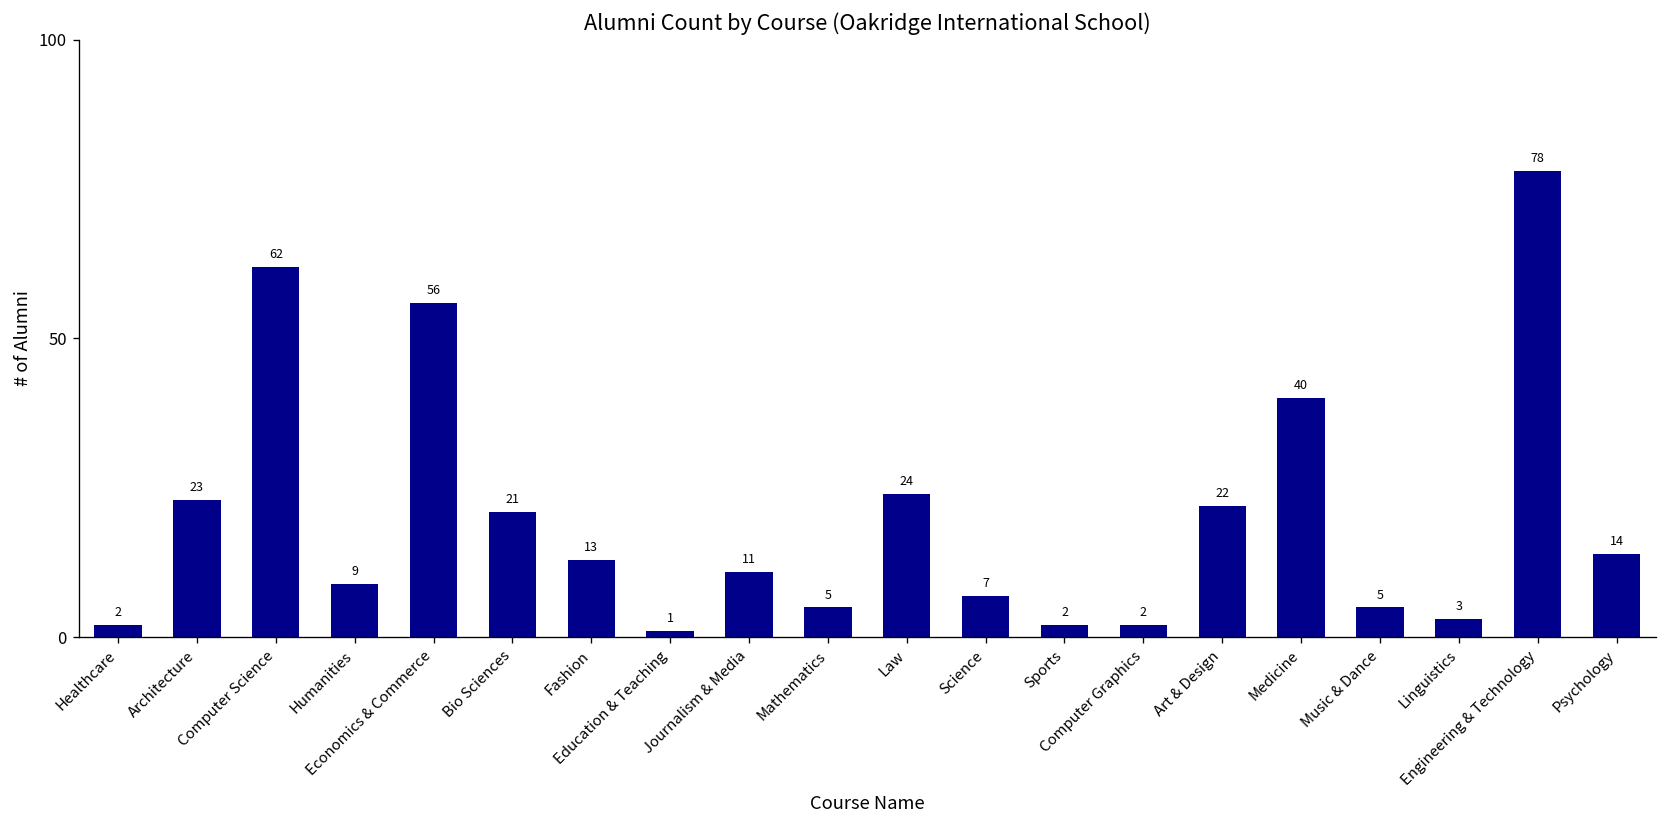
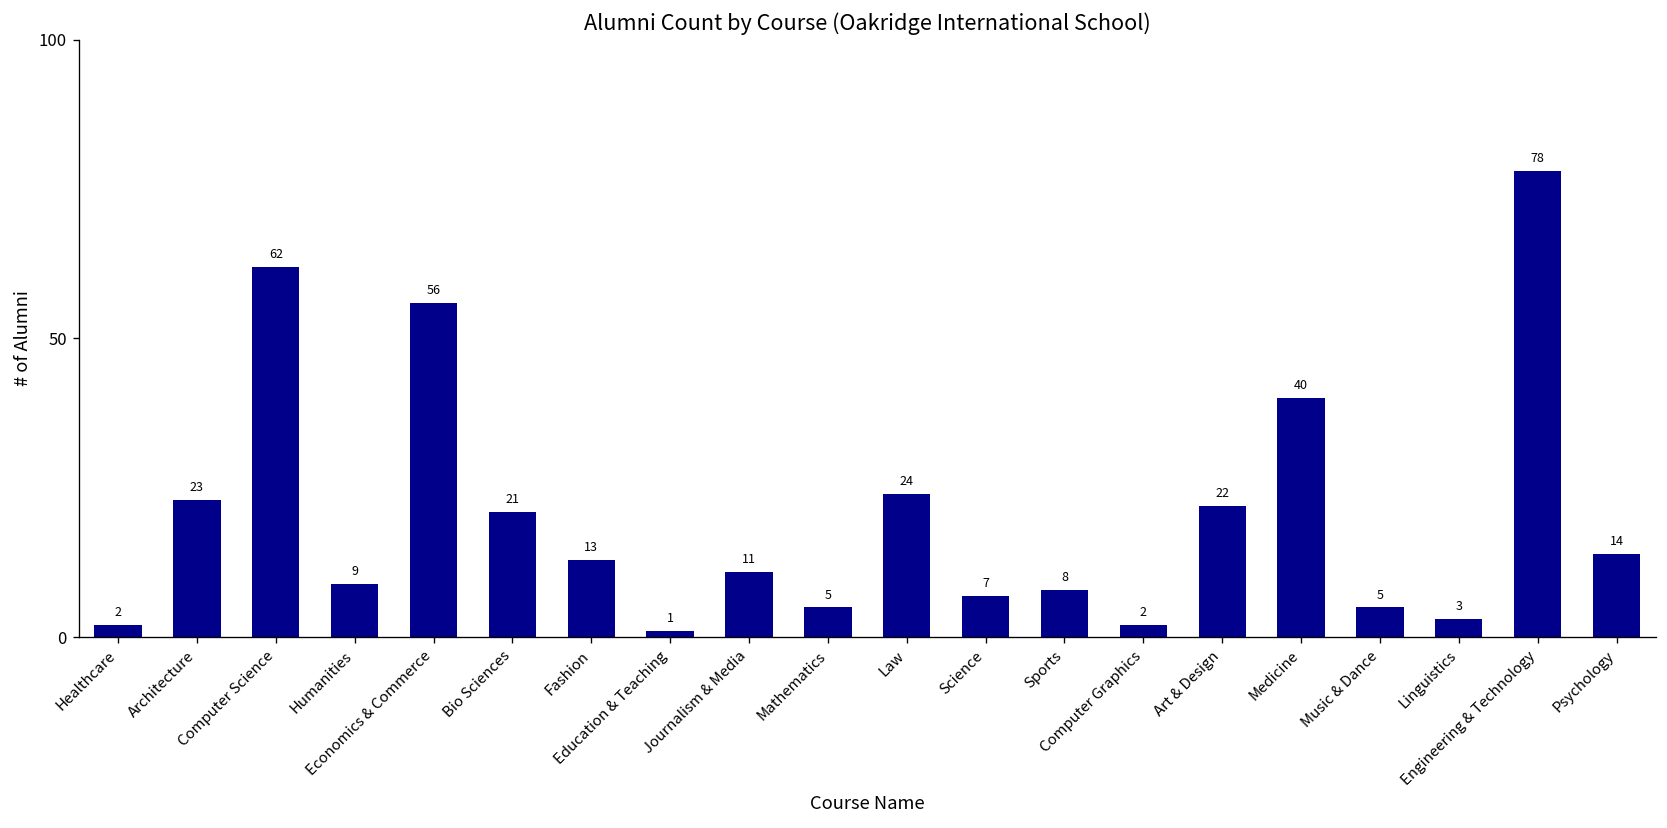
Sports: 2 -> 8
